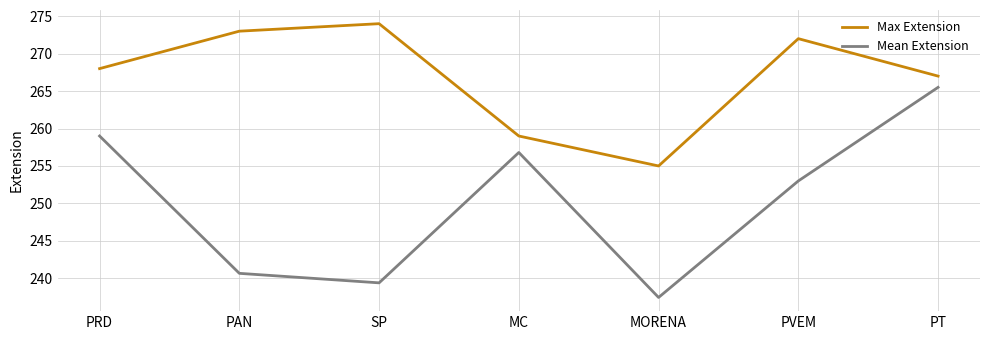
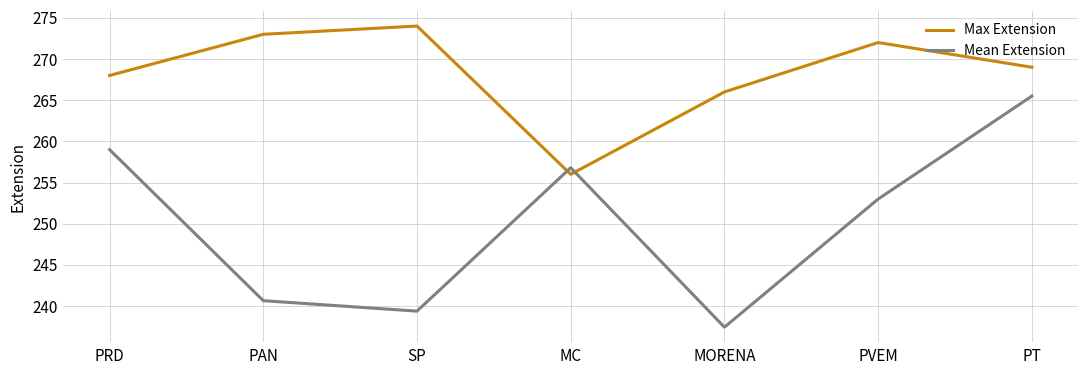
Max Extension, MC: 259 -> 256
Max Extension, MORENA: 255 -> 266
Max Extension, PT: 267 -> 269
